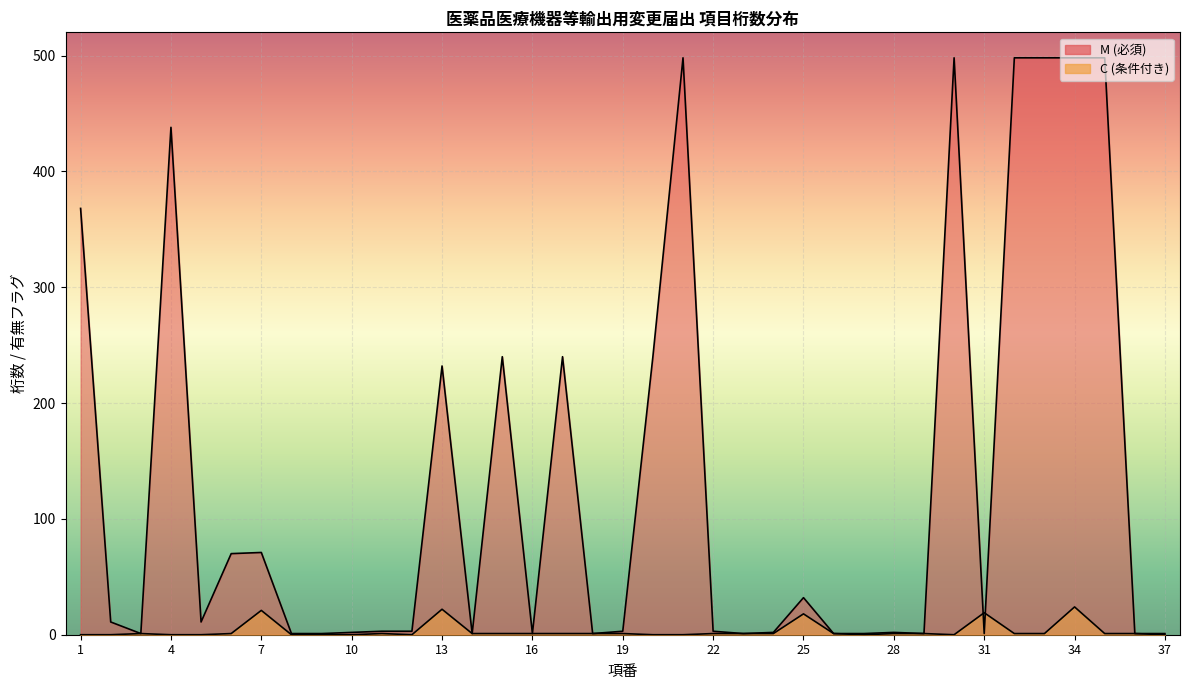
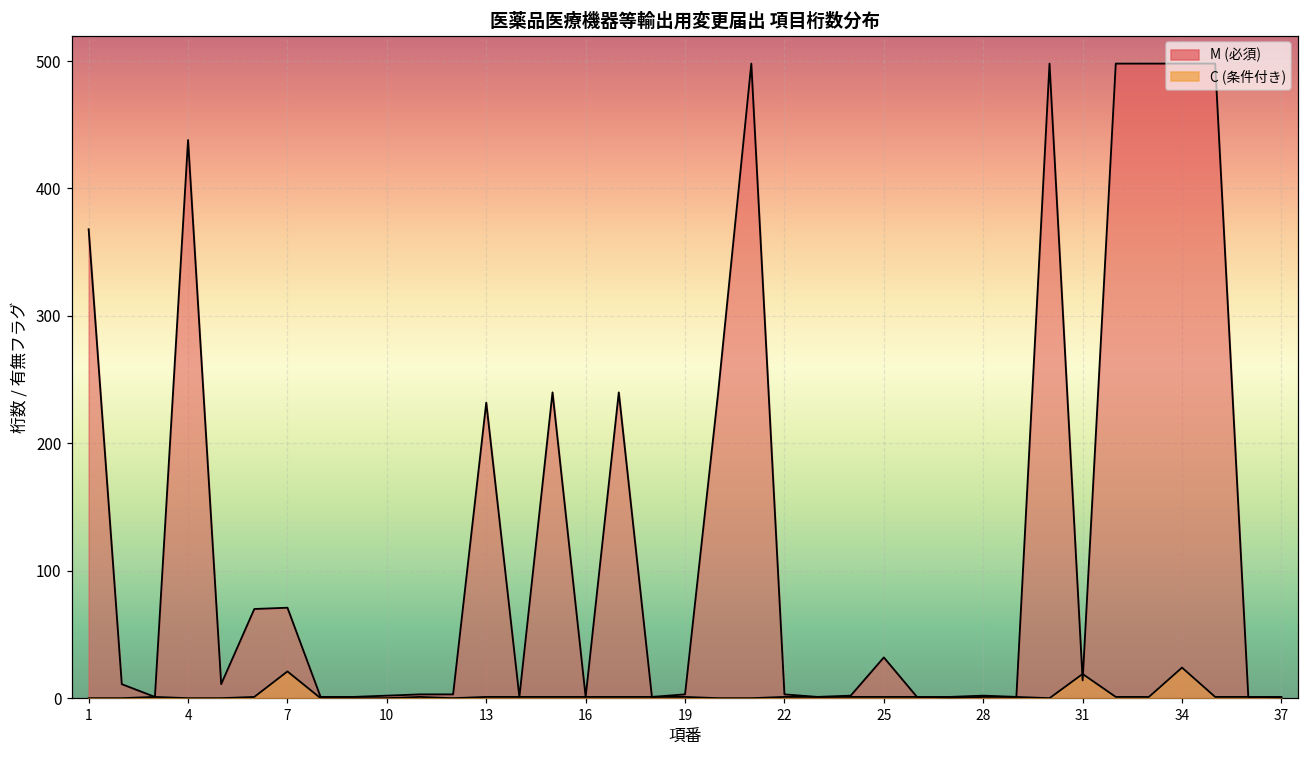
C (条件付き), 13: 22 -> 1
C (条件付き), 25: 18 -> 1
M (必須), 31: 1 -> 14
